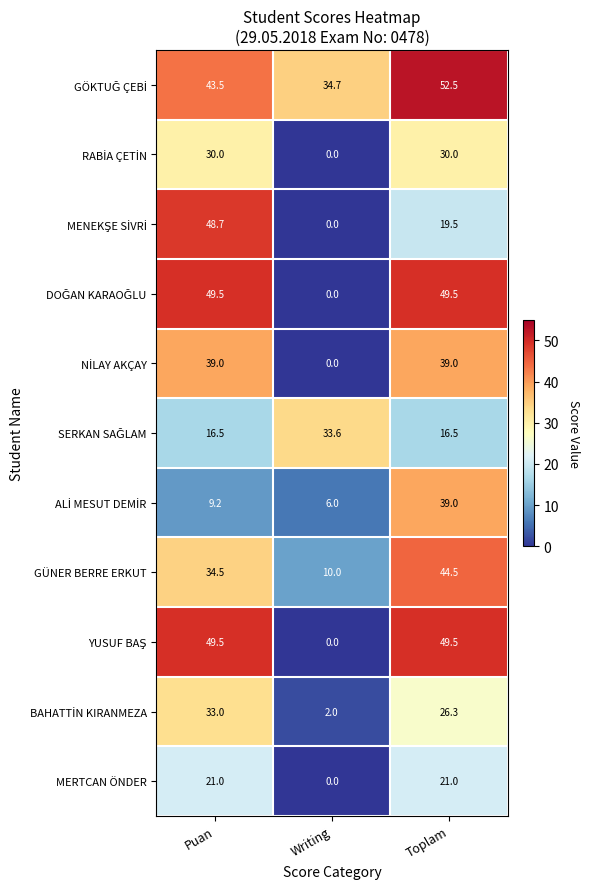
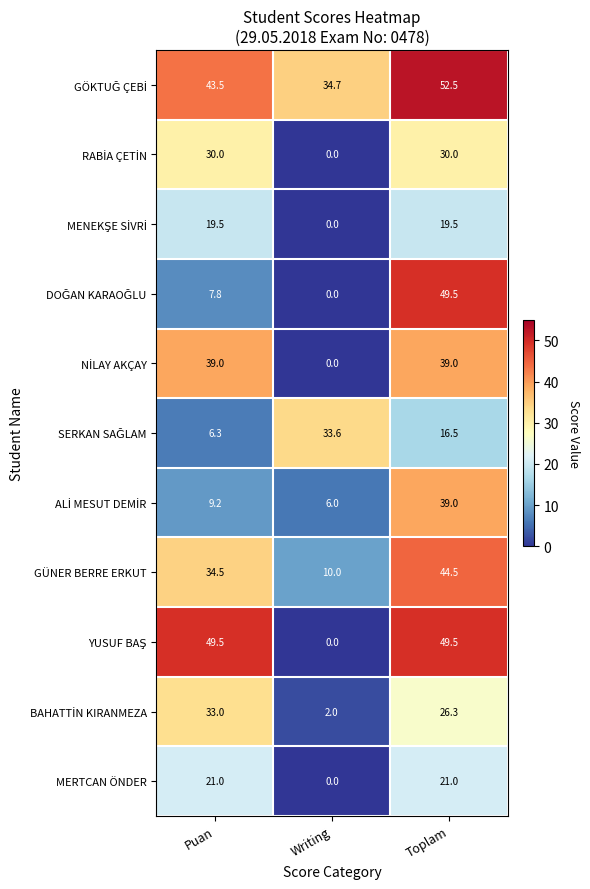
MENEKŞE SİVRİ, Puan: 48.7 -> 19.5
DOĞAN KARAOĞLU, Puan: 49.5 -> 7.8
SERKAN SAĞLAM, Puan: 16.5 -> 6.3
